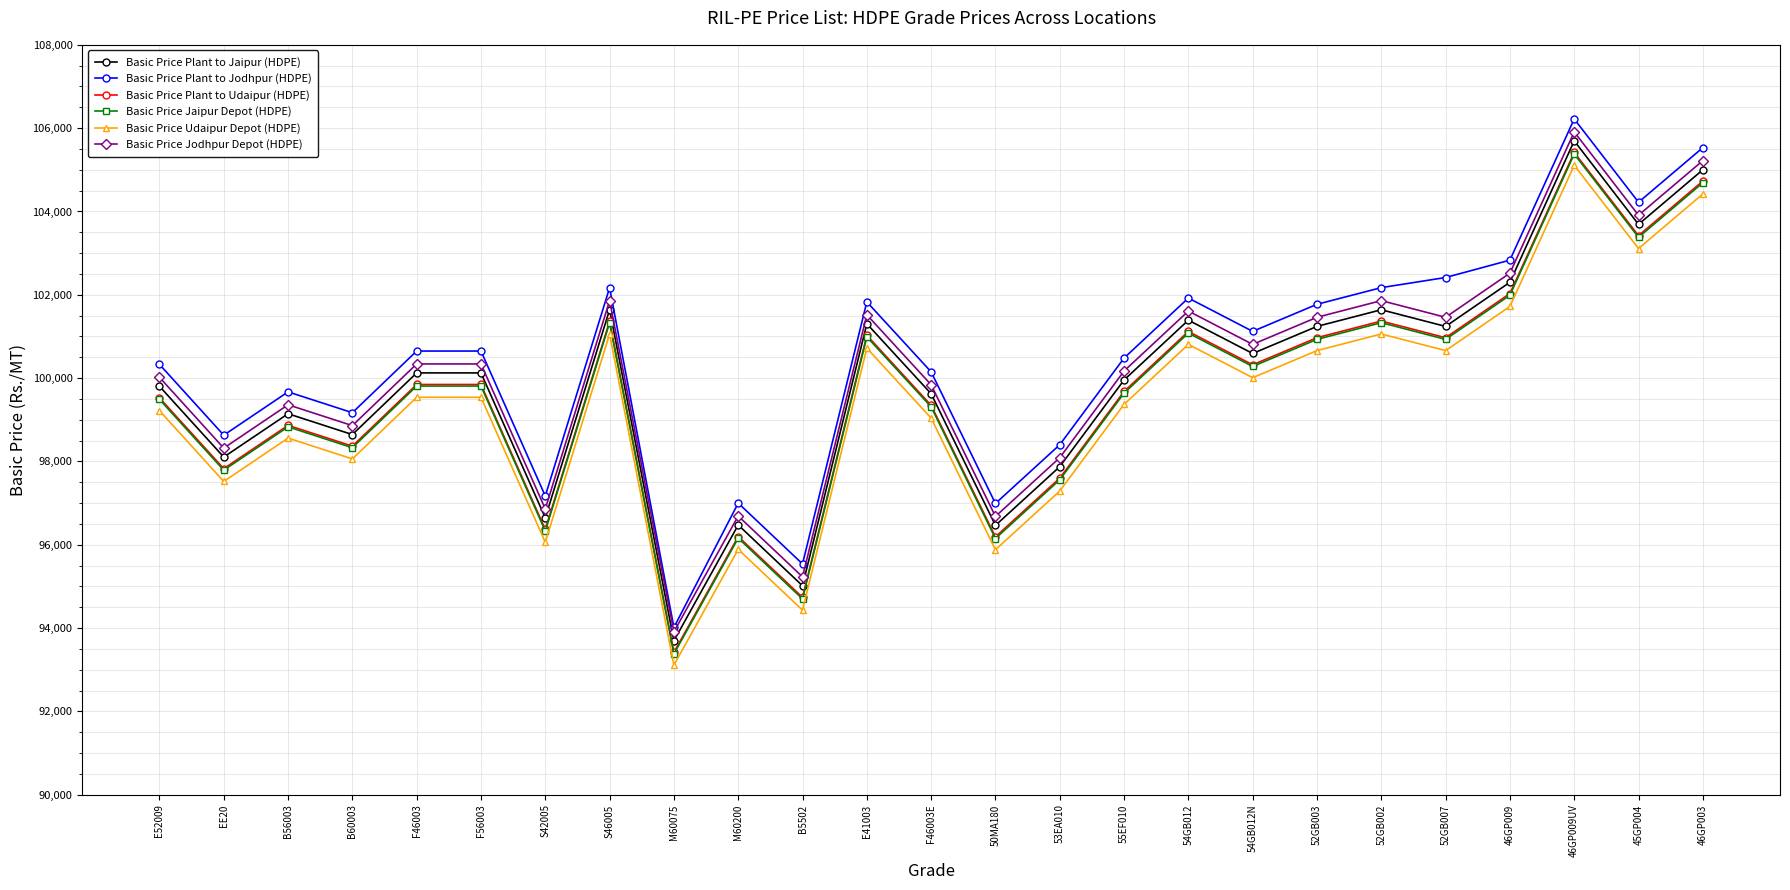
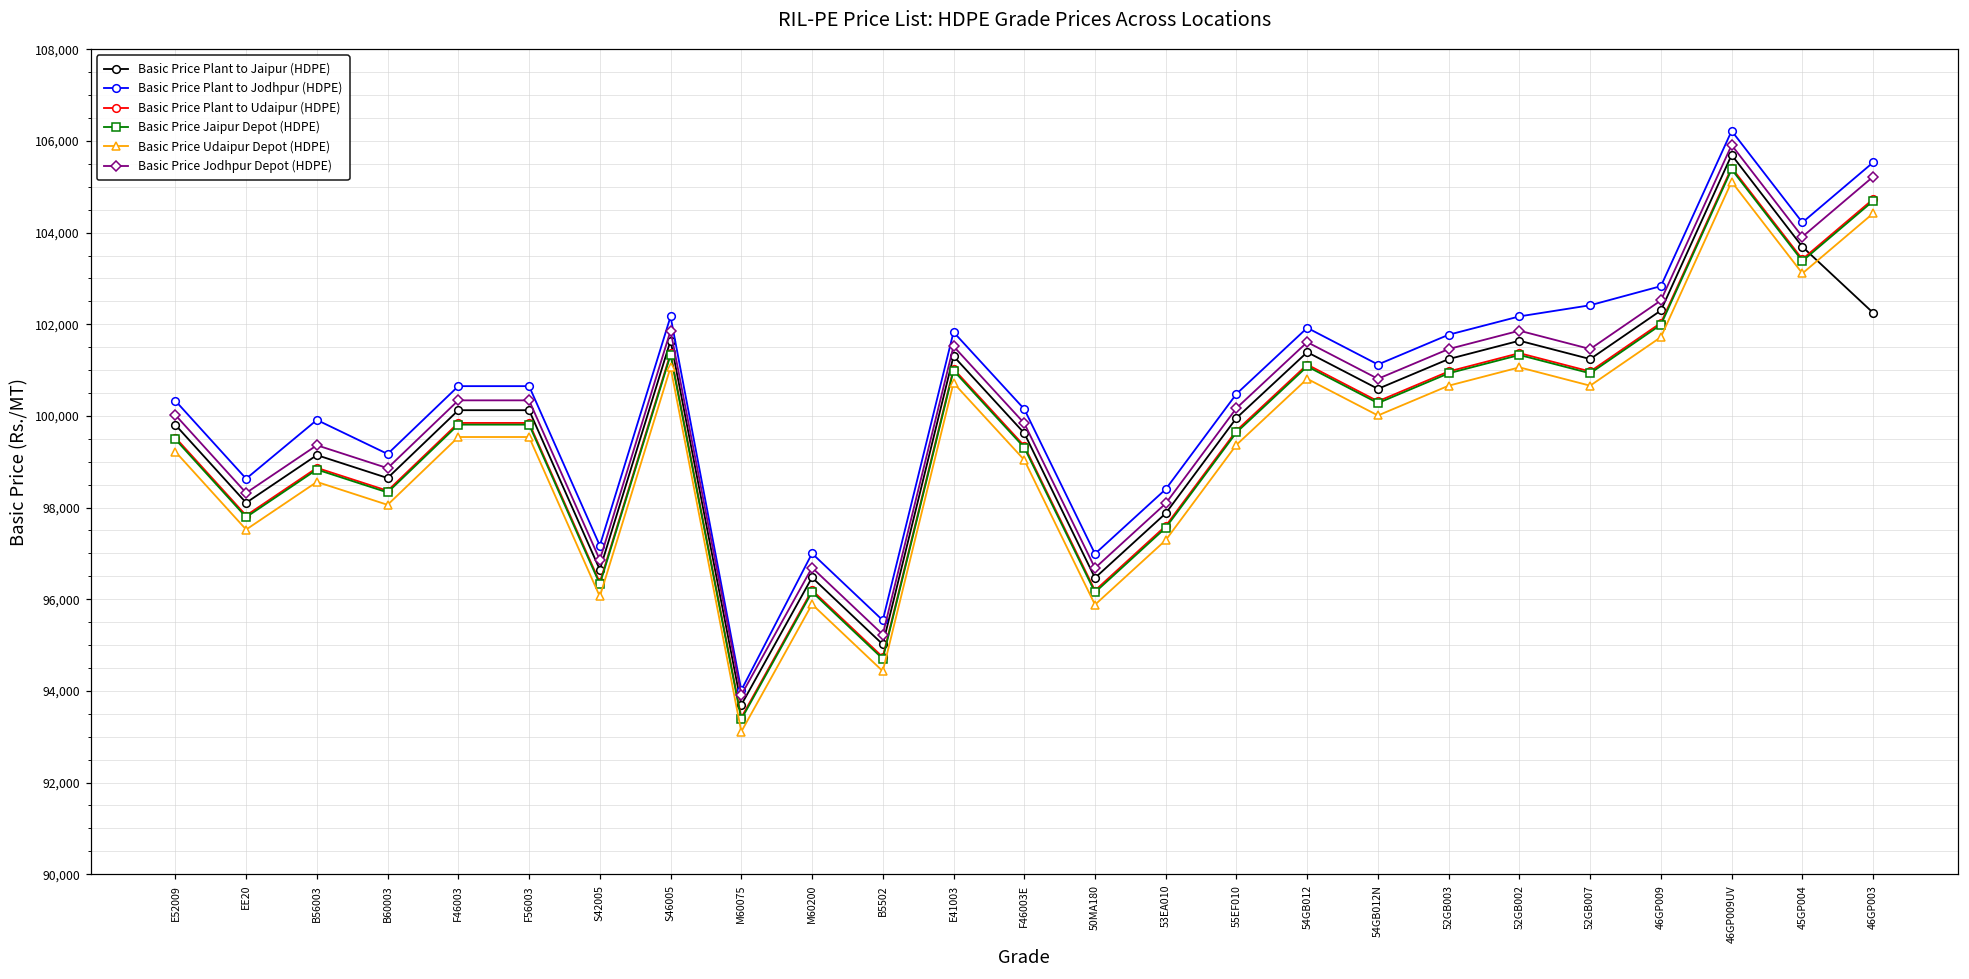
Basic Price Plant to Jodhpur (HDPE), B56003: 99,700 -> 99,900
Basic Price Plant to Jaipur (HDPE), 46GP003: 105,000 -> 102,300
